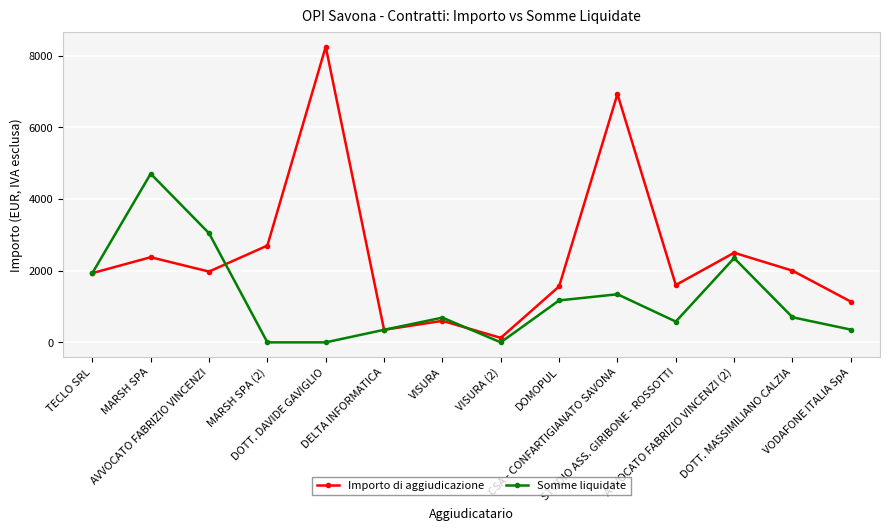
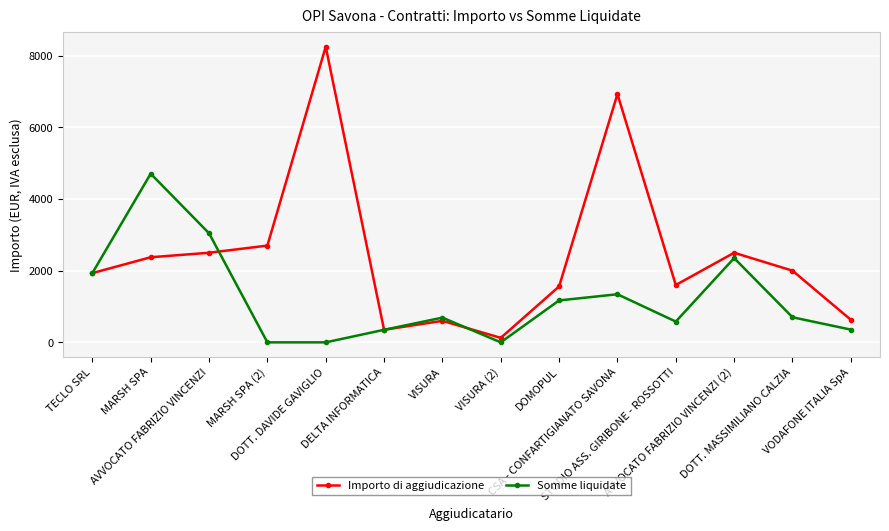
Importo di aggiudicazione, AVVOCATO FABRIZIO VINCENZI: 2000 -> 2500
Importo di aggiudicazione, VODAFONE ITALIA SpA: 1100 -> 600
